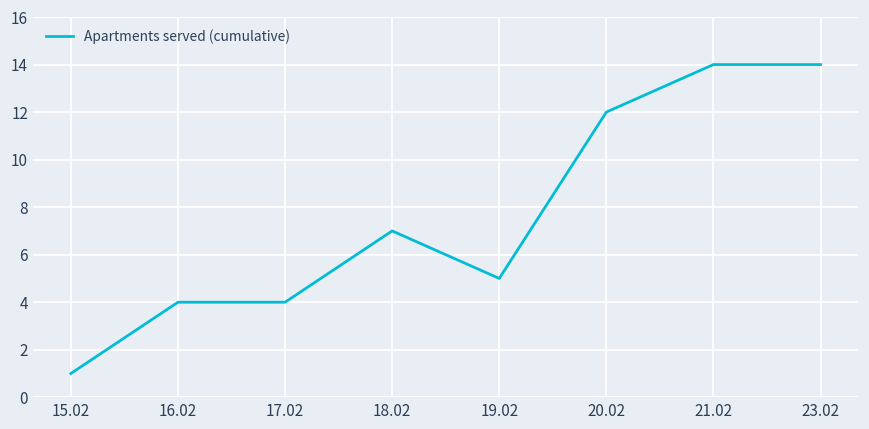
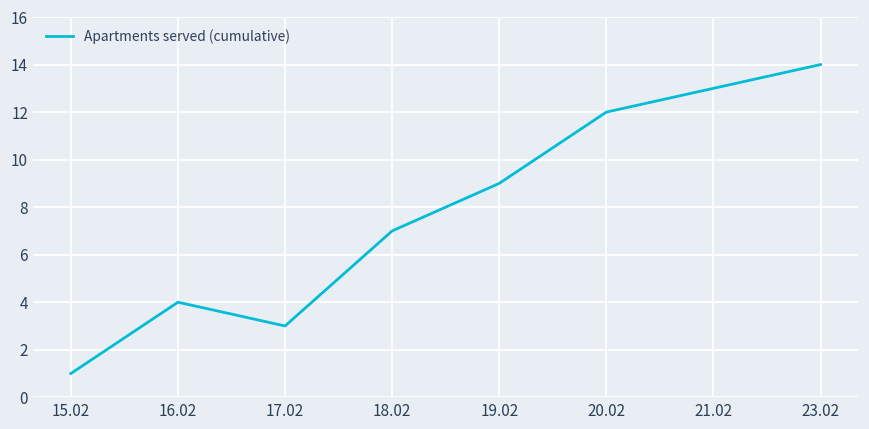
17.02: 4 -> 3
19.02: 5 -> 9
21.02: 14 -> 13
